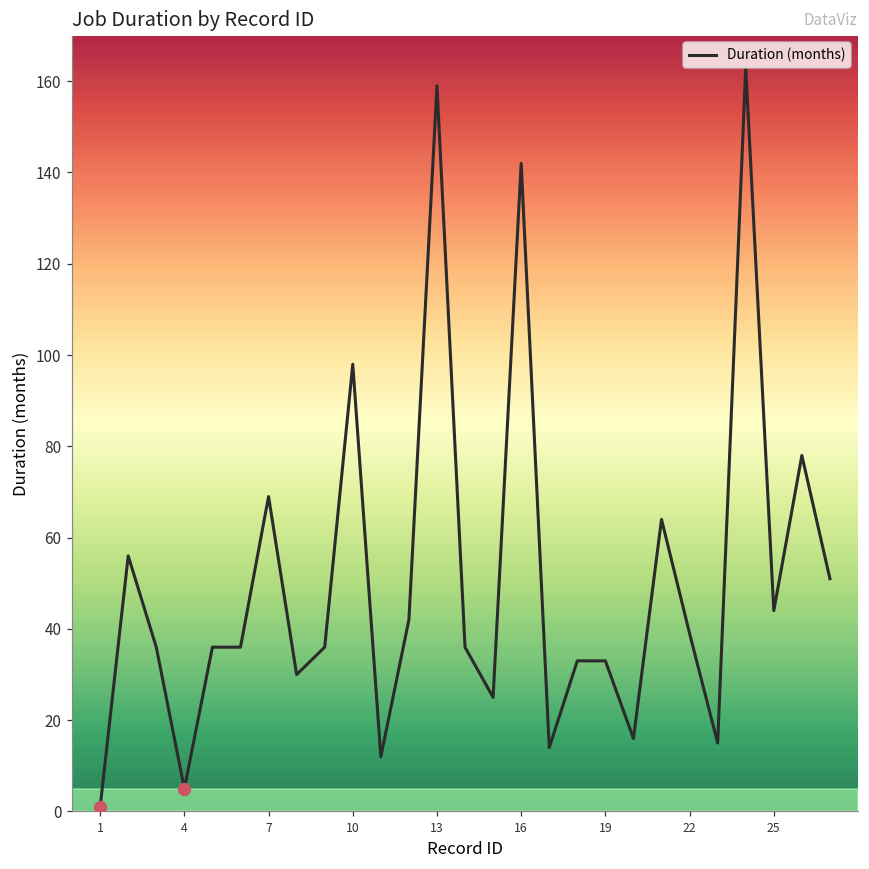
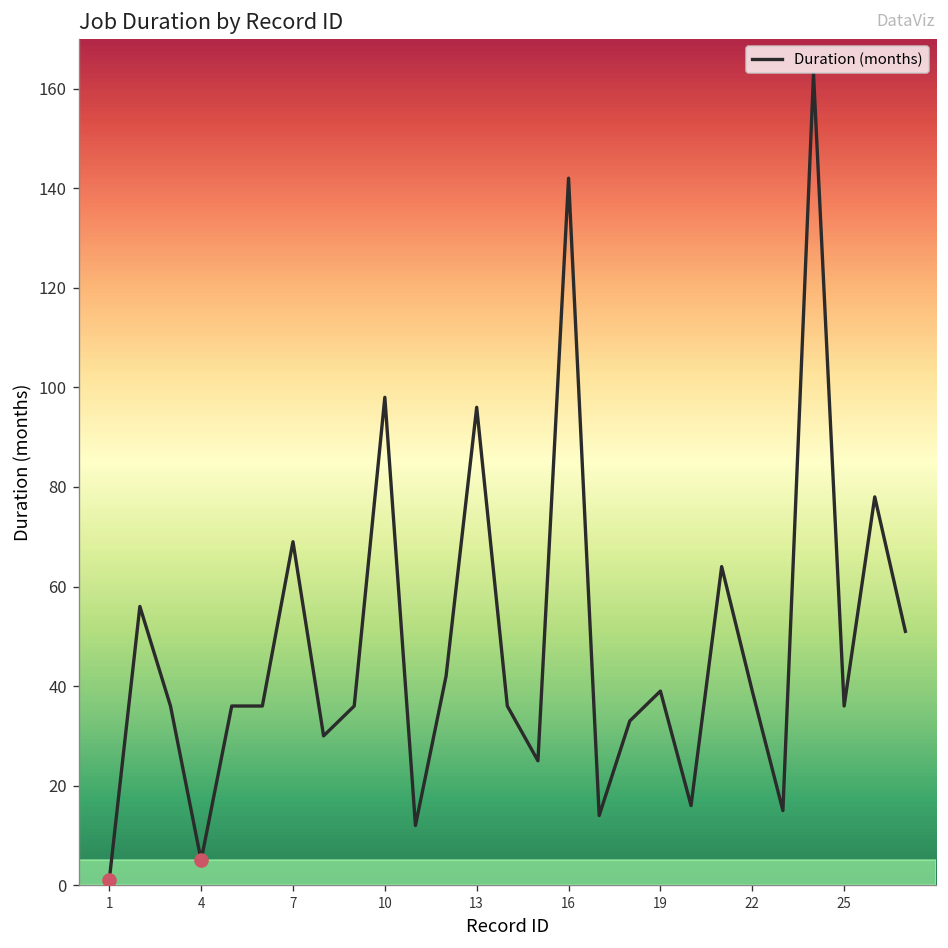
Duration (months), 13: 159 -> 96
Duration (months), 19: 33 -> 39
Duration (months), 25: 44 -> 36
